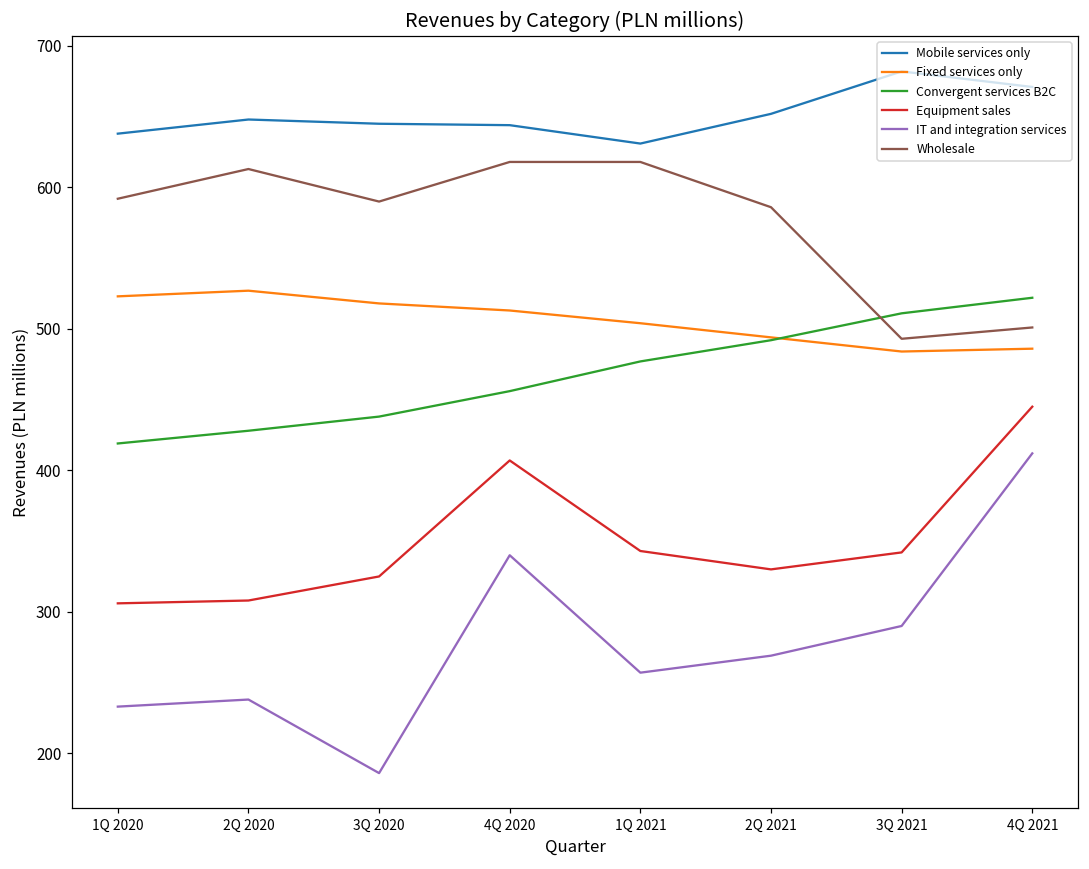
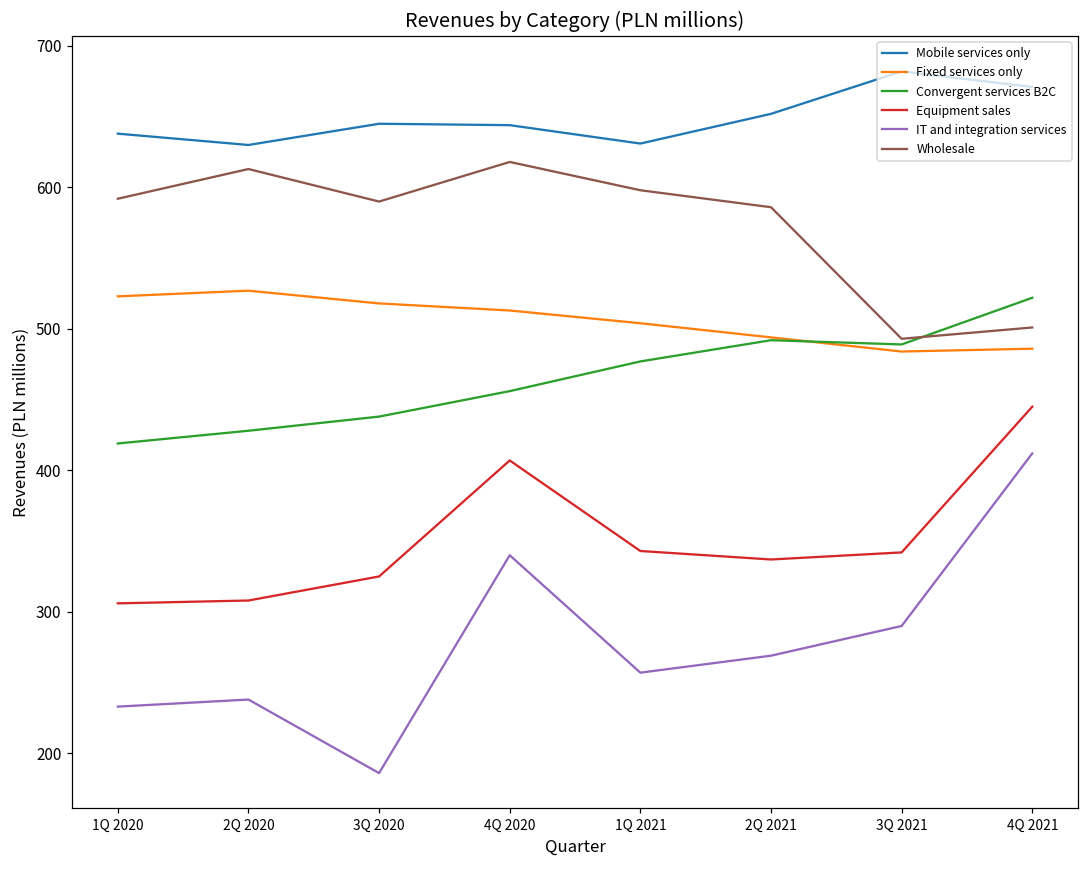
Mobile services only, 2Q 2020: 648 -> 630
Wholesale, 1Q 2021: 618 -> 598
Equipment sales, 2Q 2021: 330 -> 337
Convergent services B2C, 3Q 2021: 511 -> 489
